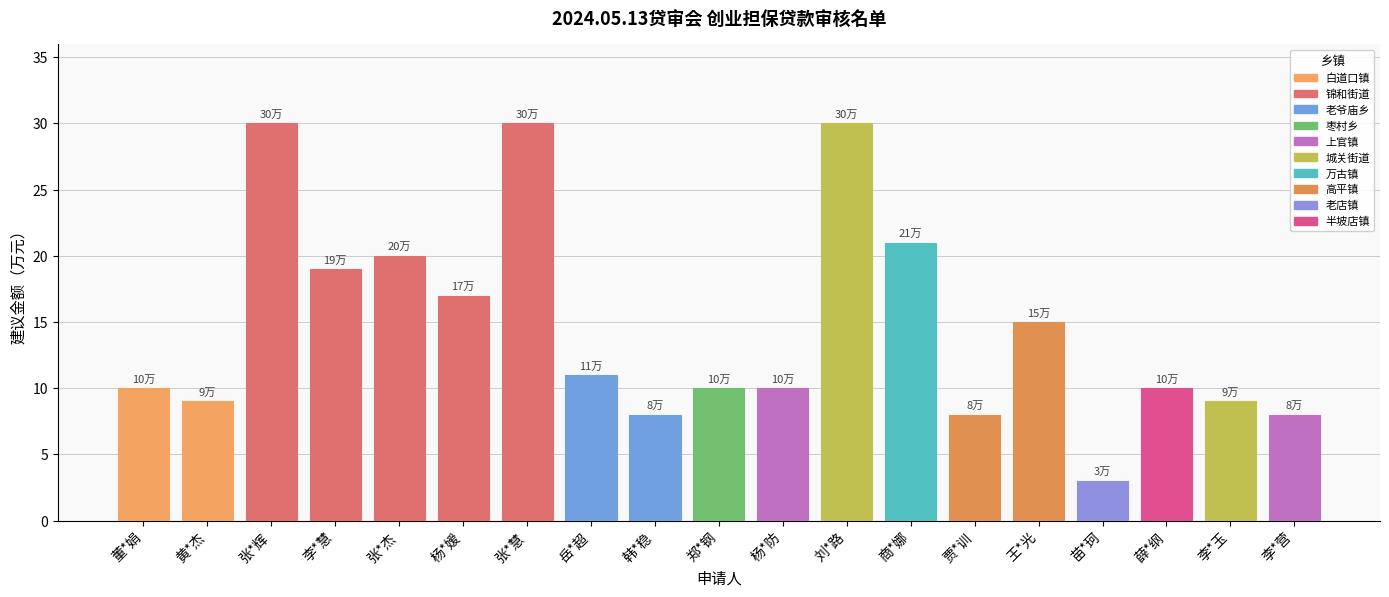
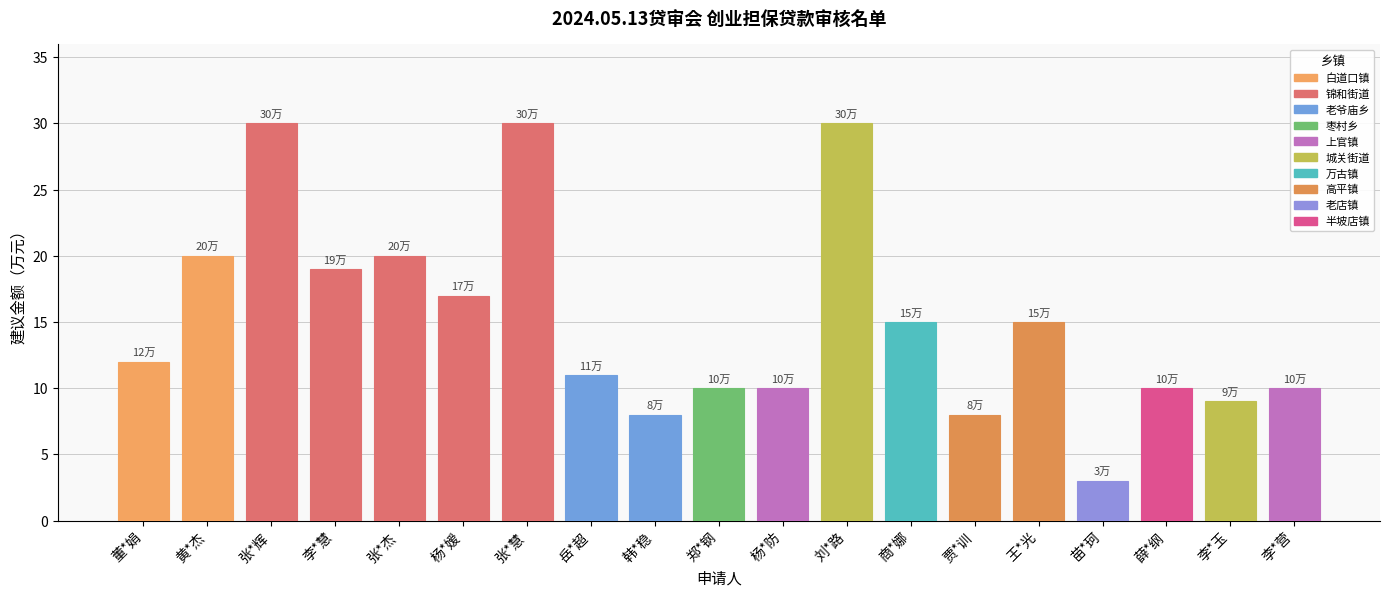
董*娟: 10万 -> 12万
黄*杰: 9万 -> 20万
商*娜: 21万 -> 15万
李*营: 8万 -> 10万
